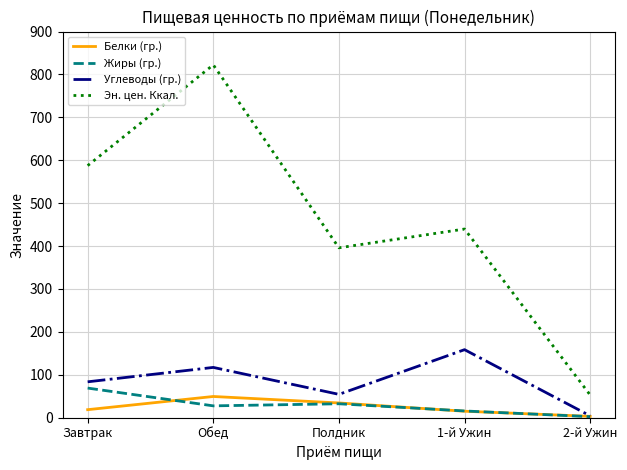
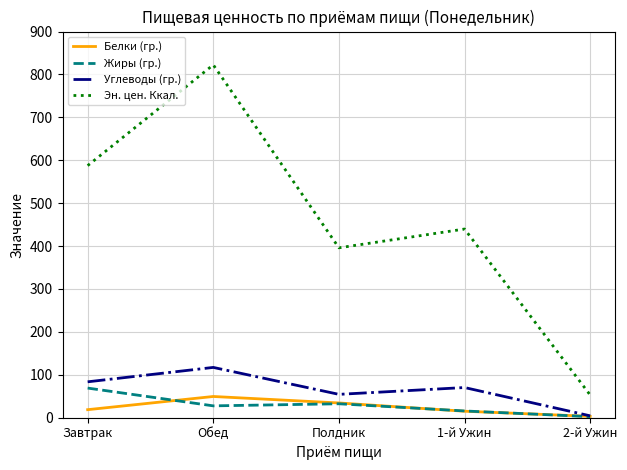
Углеводы (гр.), 1-й Ужин: 160 -> 70
